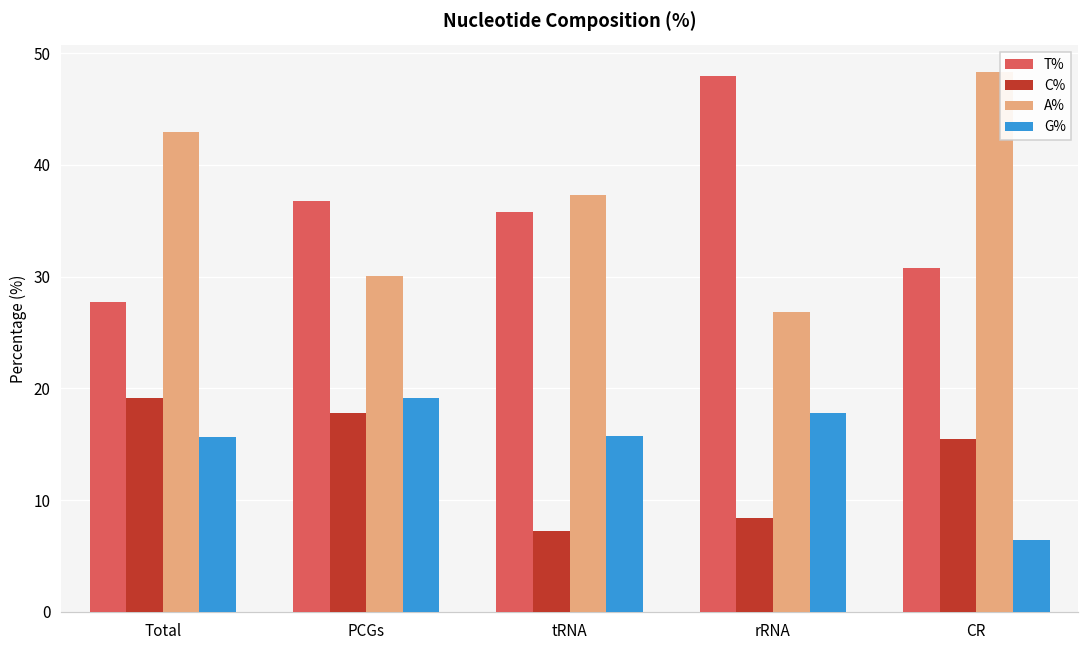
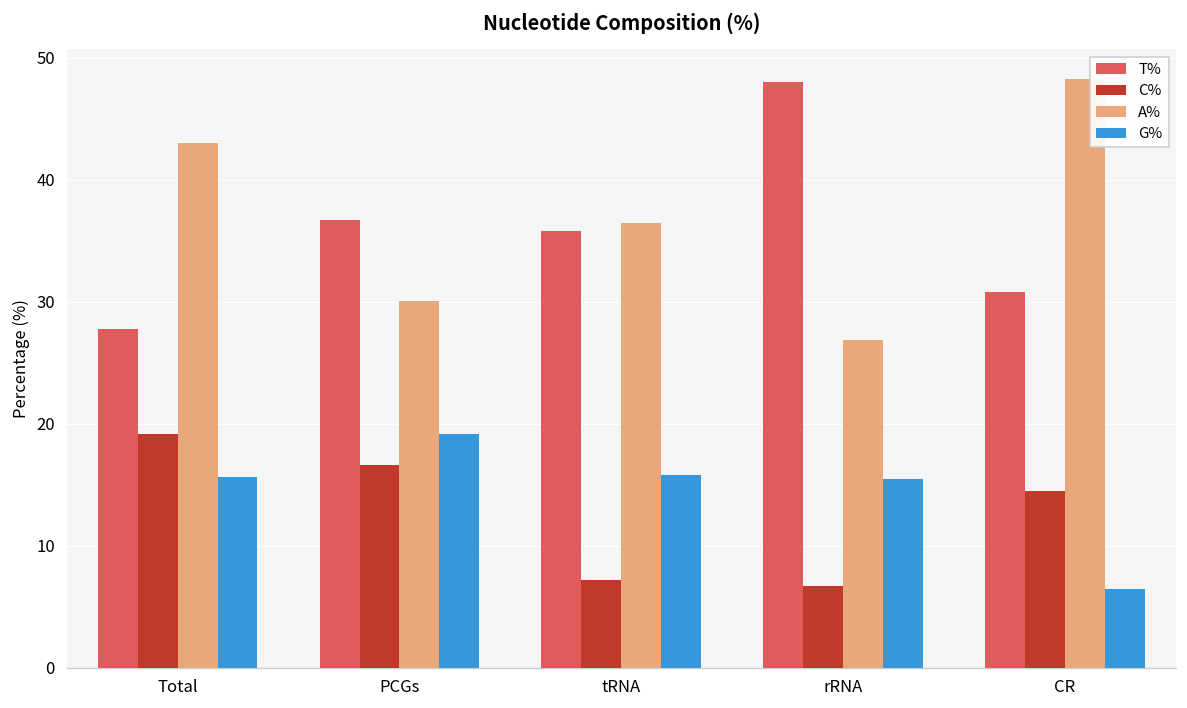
C%, PCGs: 17.8 -> 16.6
A%, tRNA: 37.3 -> 36.4
C%, rRNA: 8.4 -> 6.7
G%, rRNA: 17.8 -> 15.5
C%, CR: 15.5 -> 14.5
